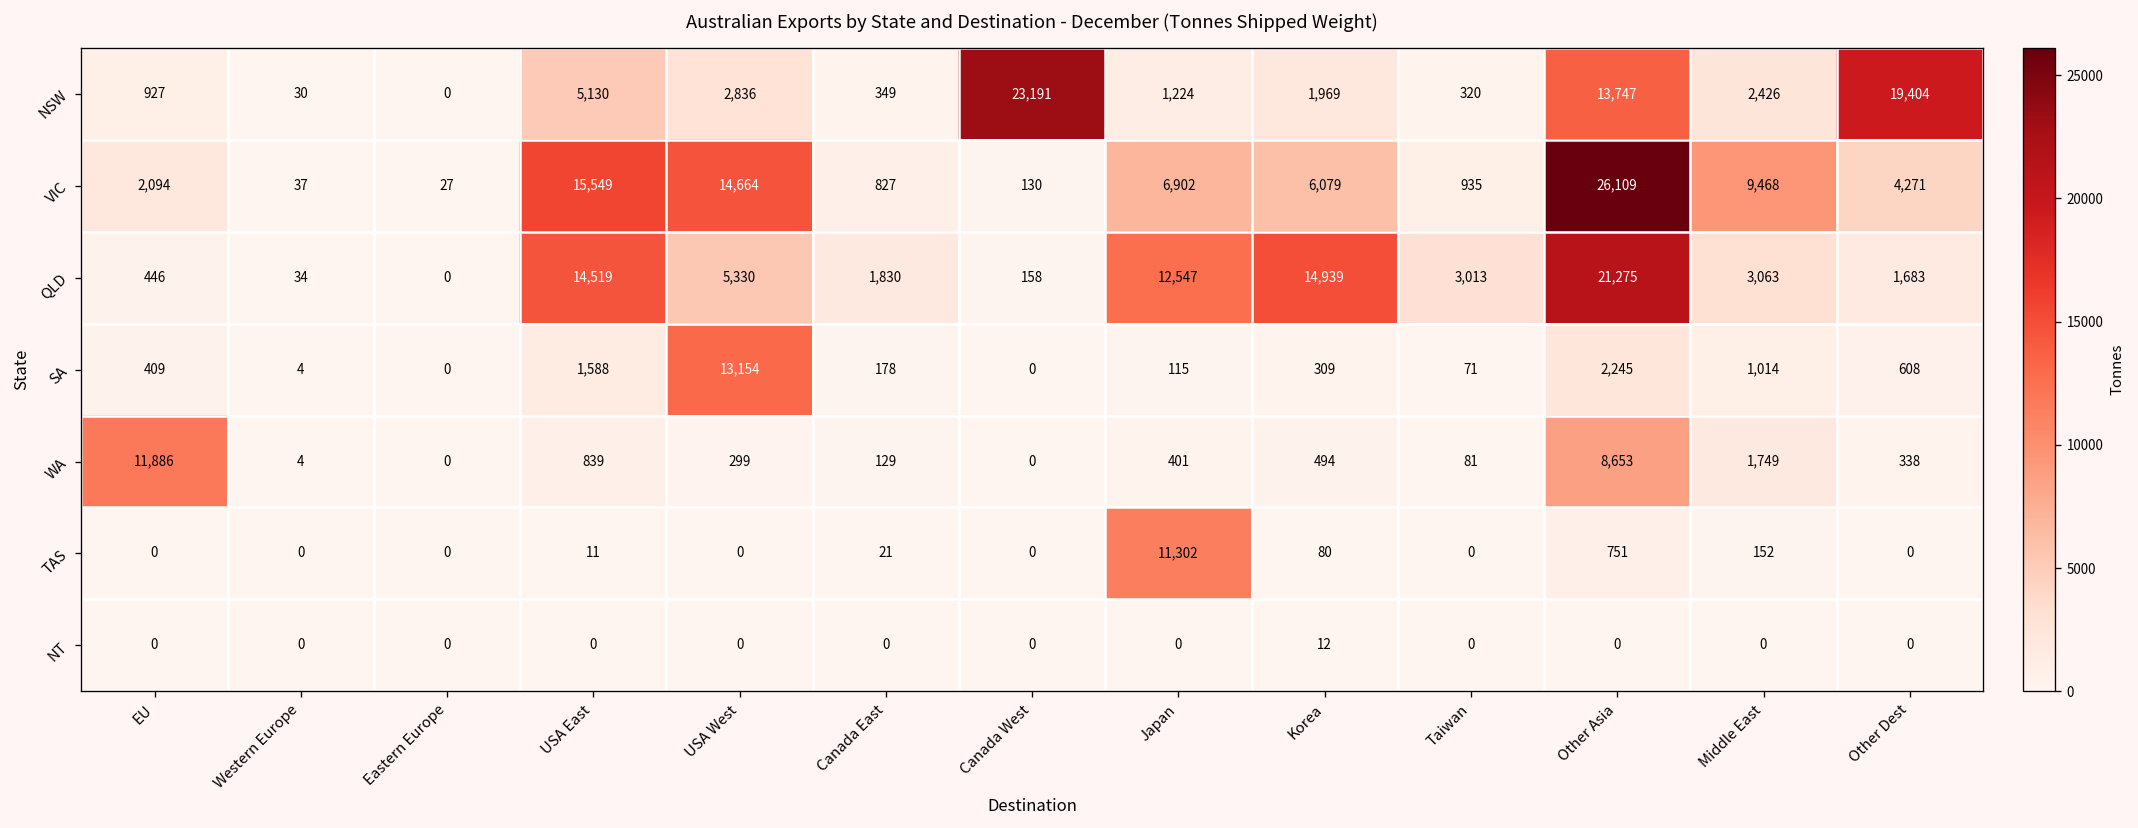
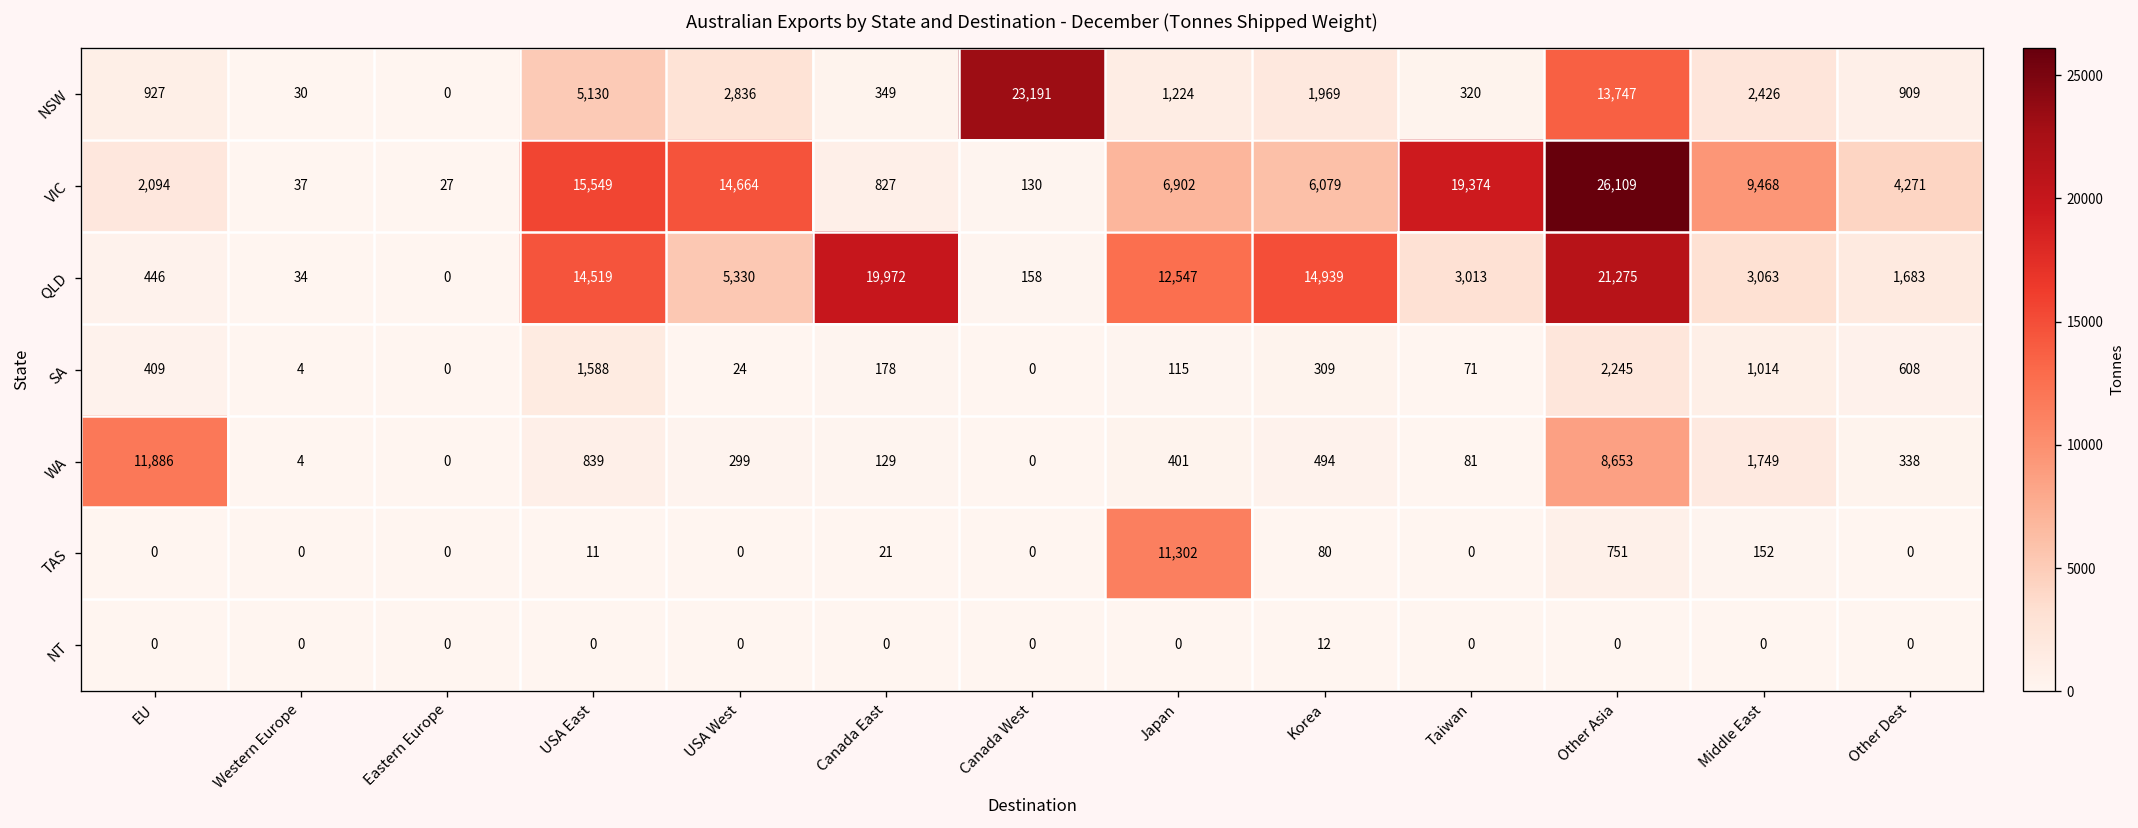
NSW, Other Dest: 19,404 -> 909
VIC, Taiwan: 935 -> 19,374
QLD, Canada East: 1,830 -> 19,972
SA, USA West: 13,154 -> 24
